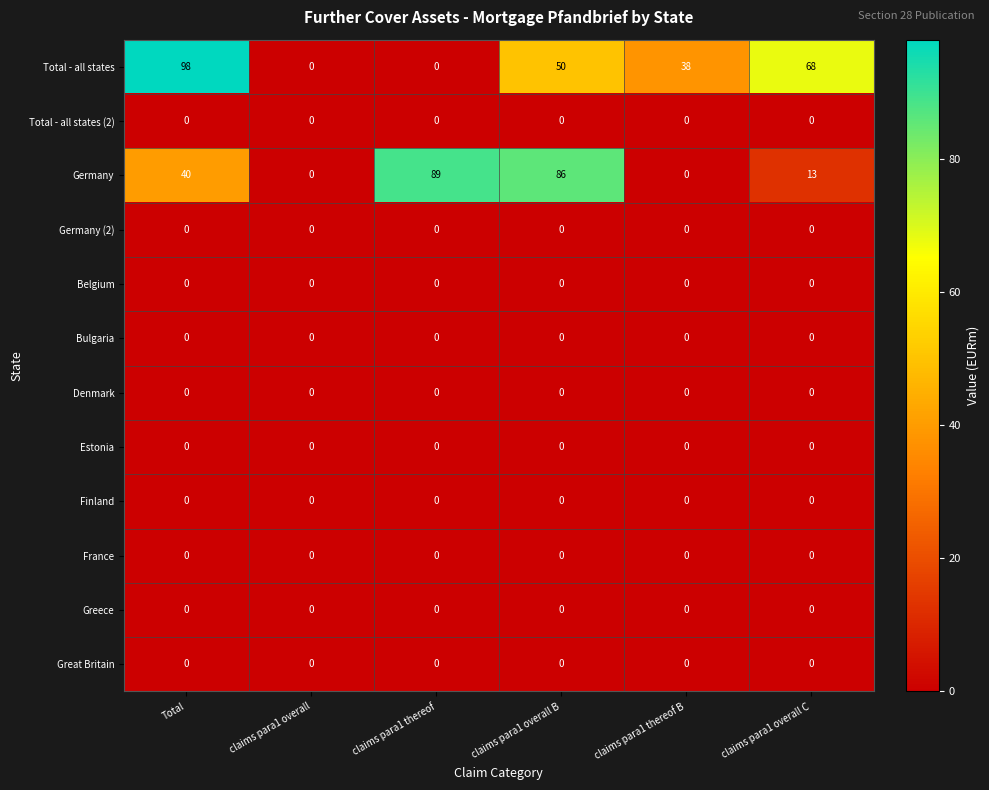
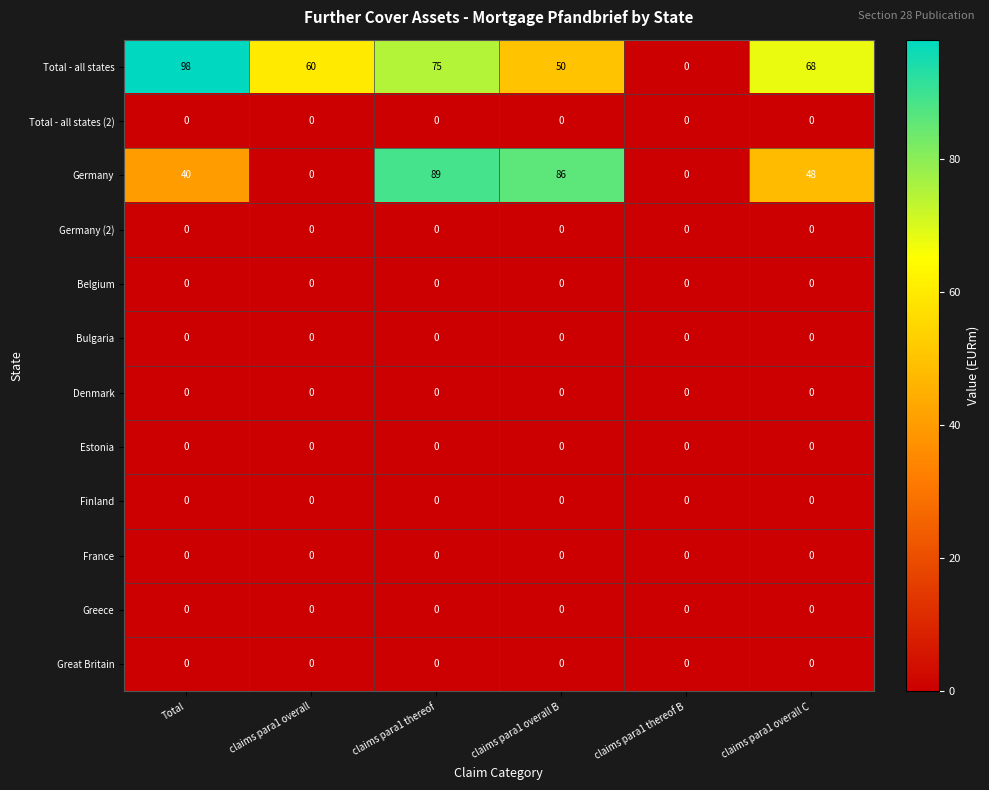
Total - all states, claims para1 overall: 0 -> 60
Total - all states, claims para1 thereof: 0 -> 75
Total - all states, claims para1 thereof B: 38 -> 0
Germany, claims para1 overall C: 13 -> 48
